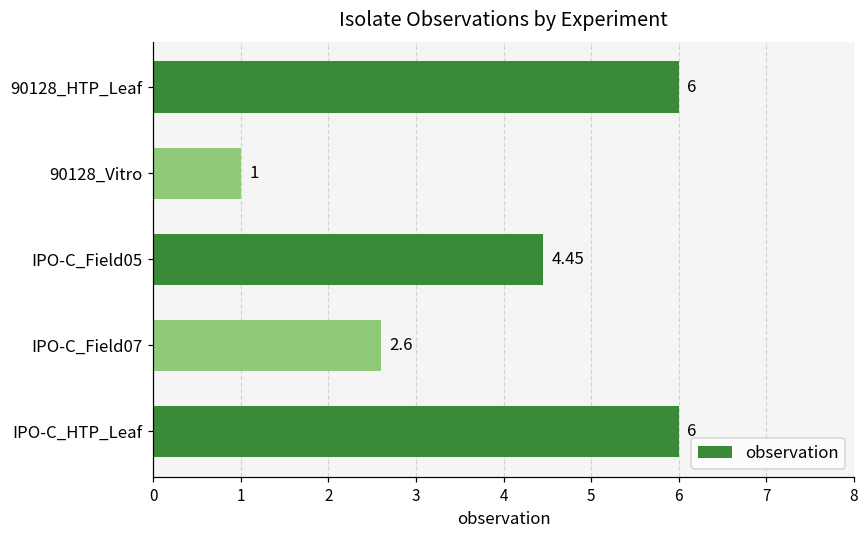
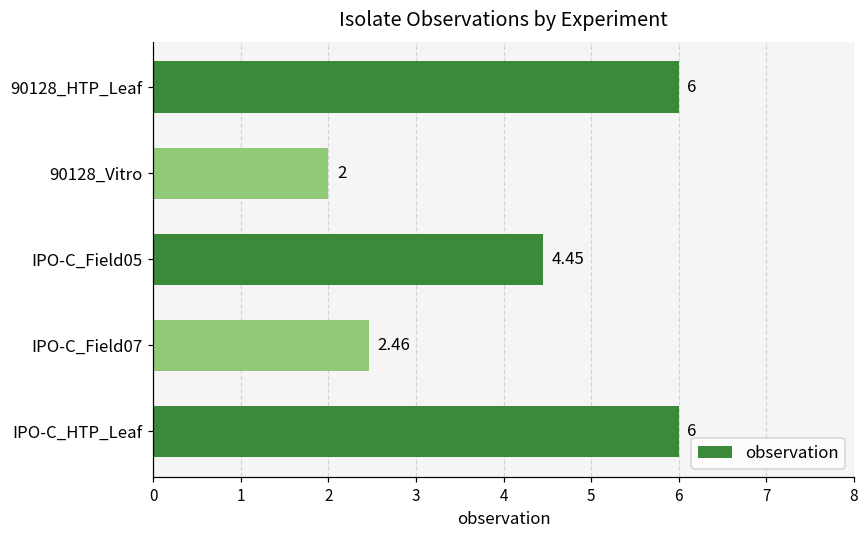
90128_Vitro: 1 -> 2
IPO-C_Field07: 2.6 -> 2.46
